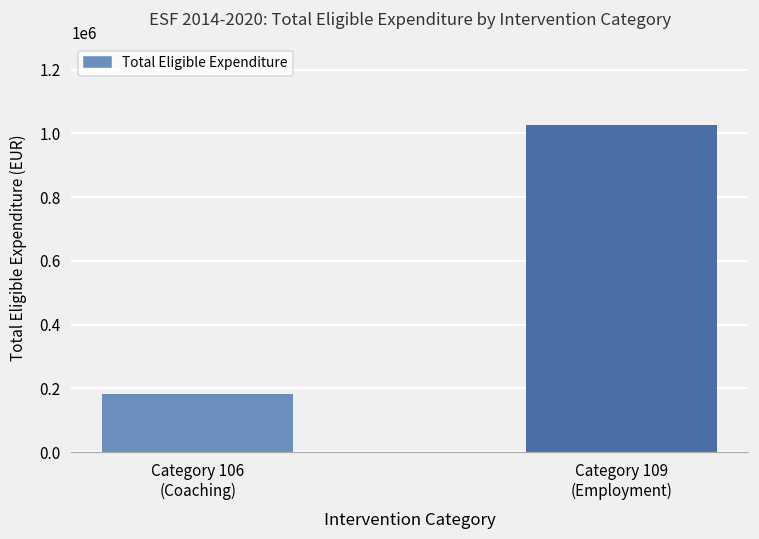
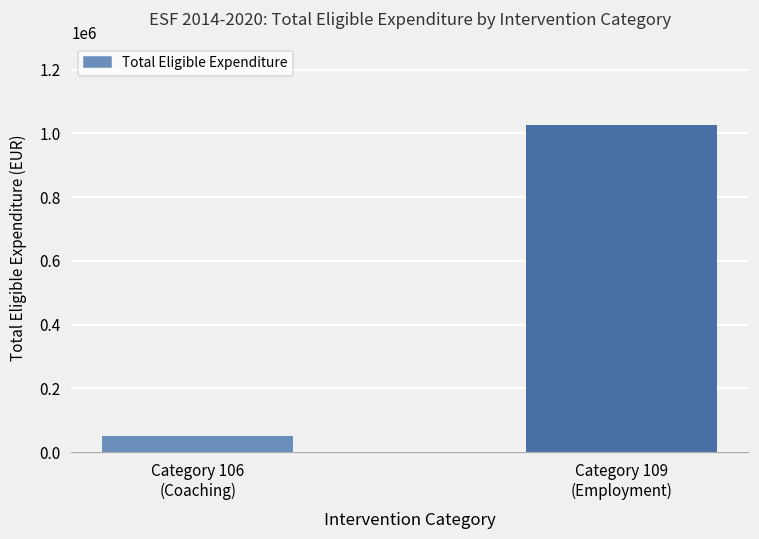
Category 106 (Coaching): 180000 -> 50000
